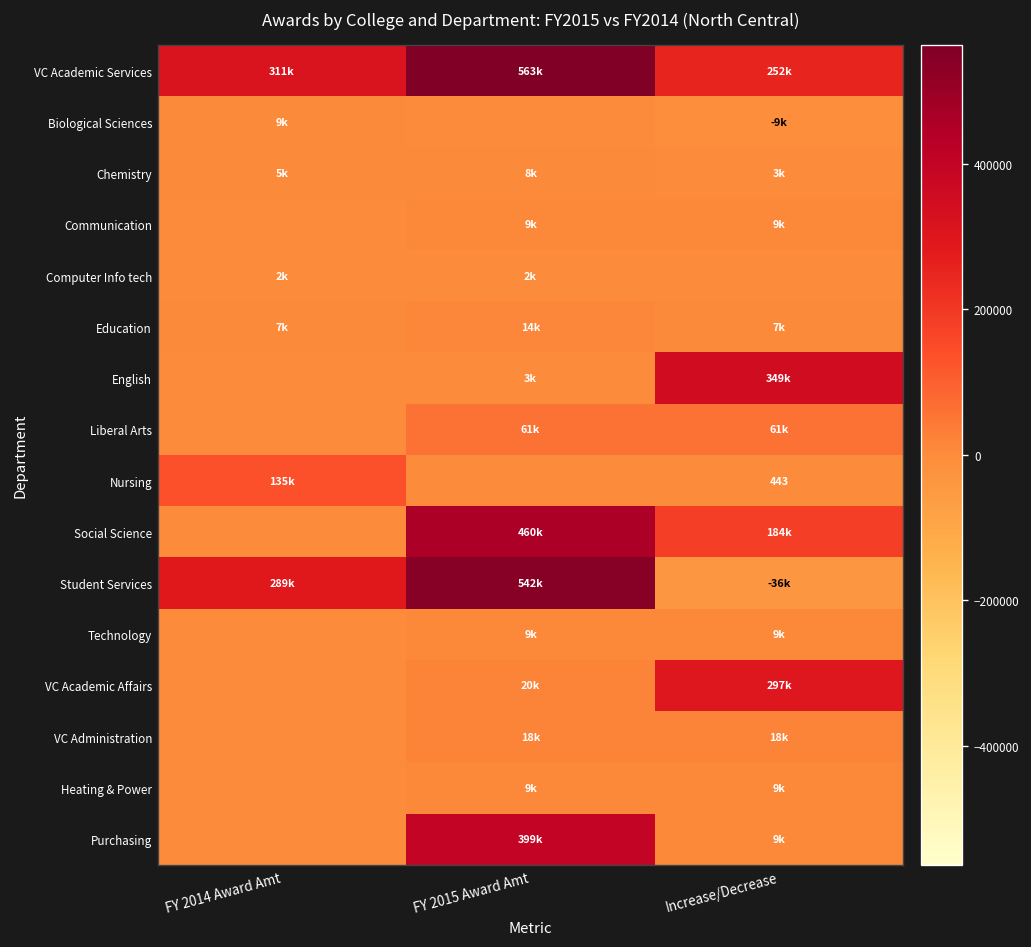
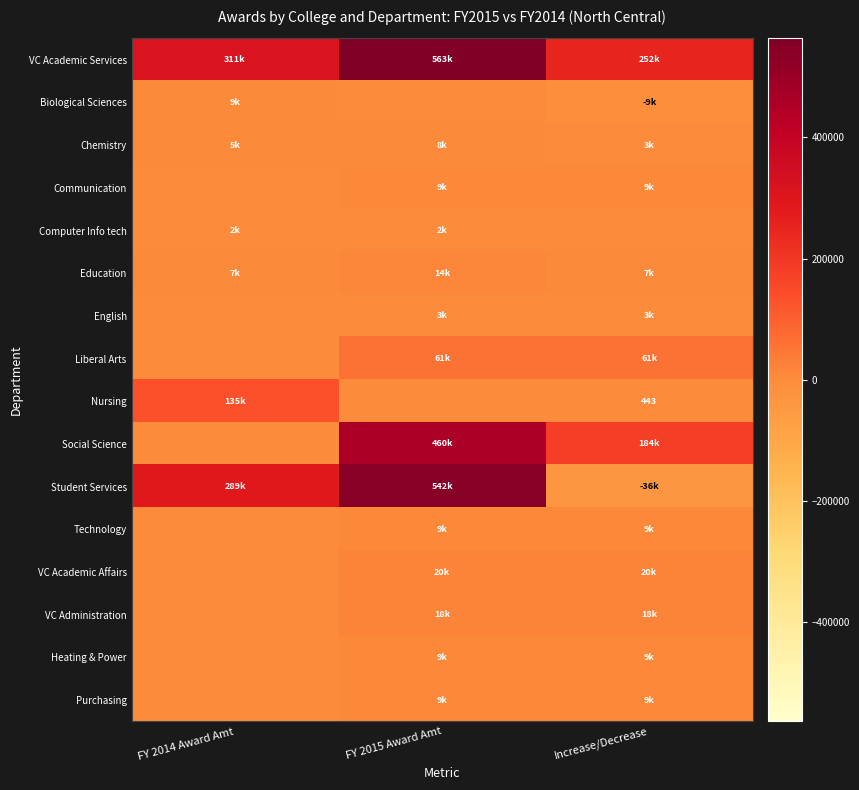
English, Increase/Decrease: 349k -> 3k
VC Academic Affairs, Increase/Decrease: 297k -> 20k
Purchasing, FY 2015 Award Amt: 399k -> 9k
